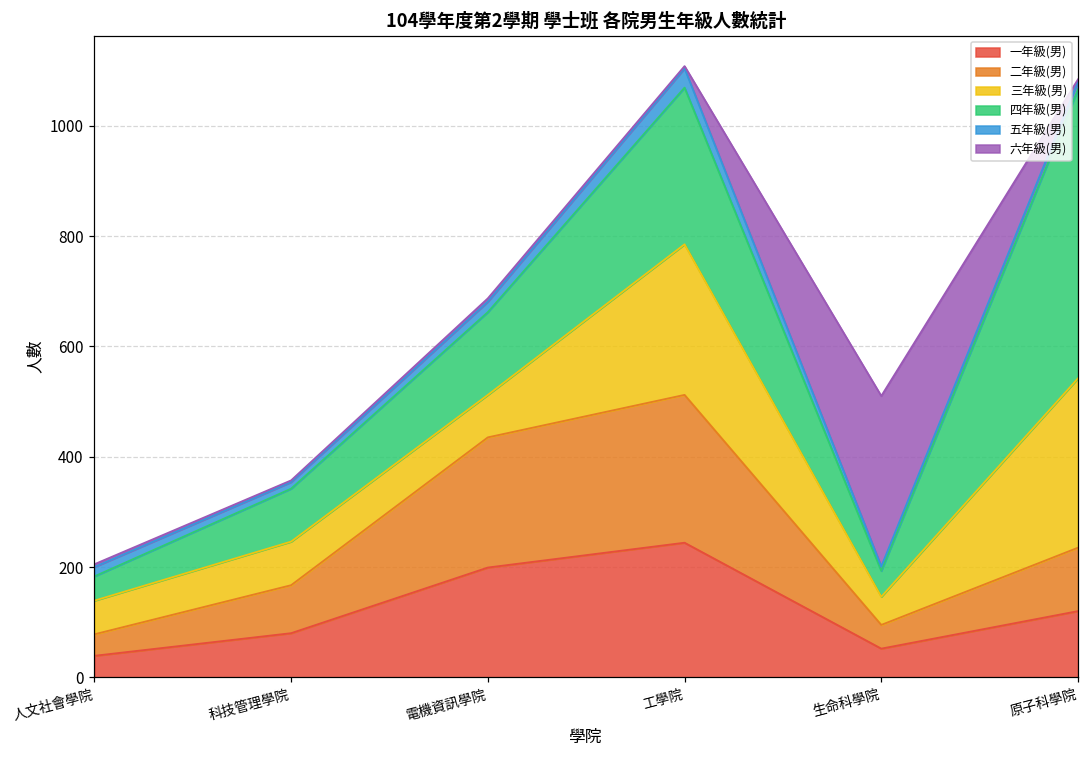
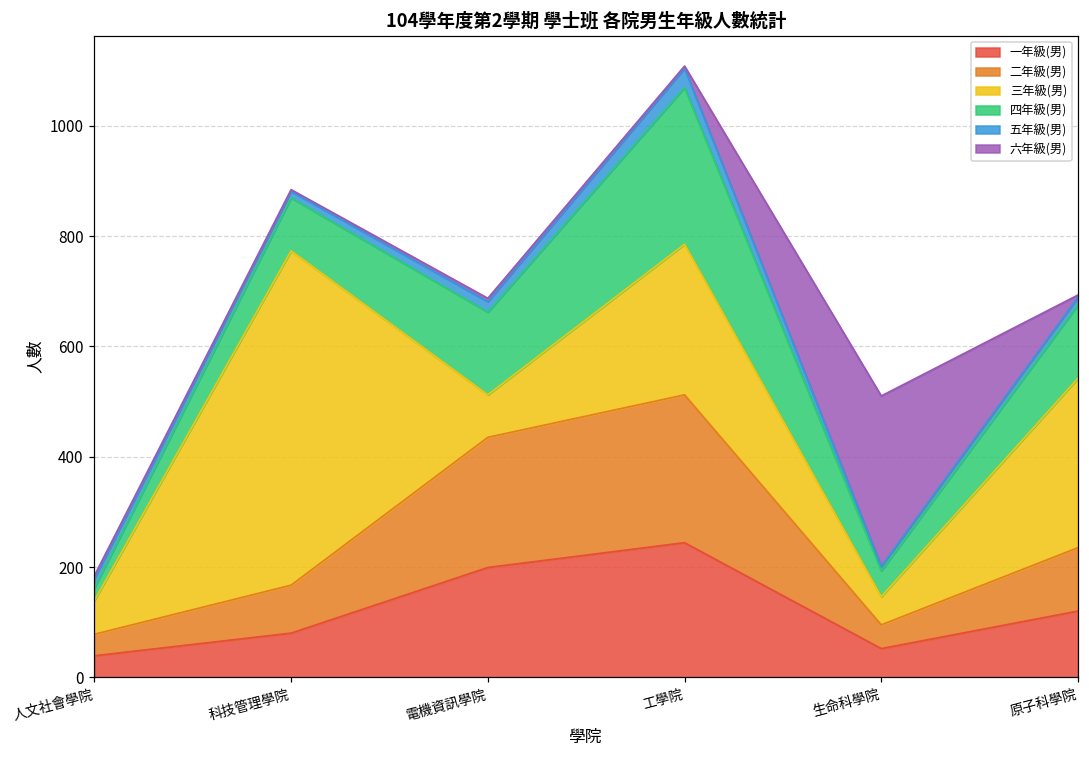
四年級(男), 人文社會學院: 40 -> 20
三年級(男), 科技管理學院: 80 -> 610
四年級(男), 原子科學院: 520 -> 130
